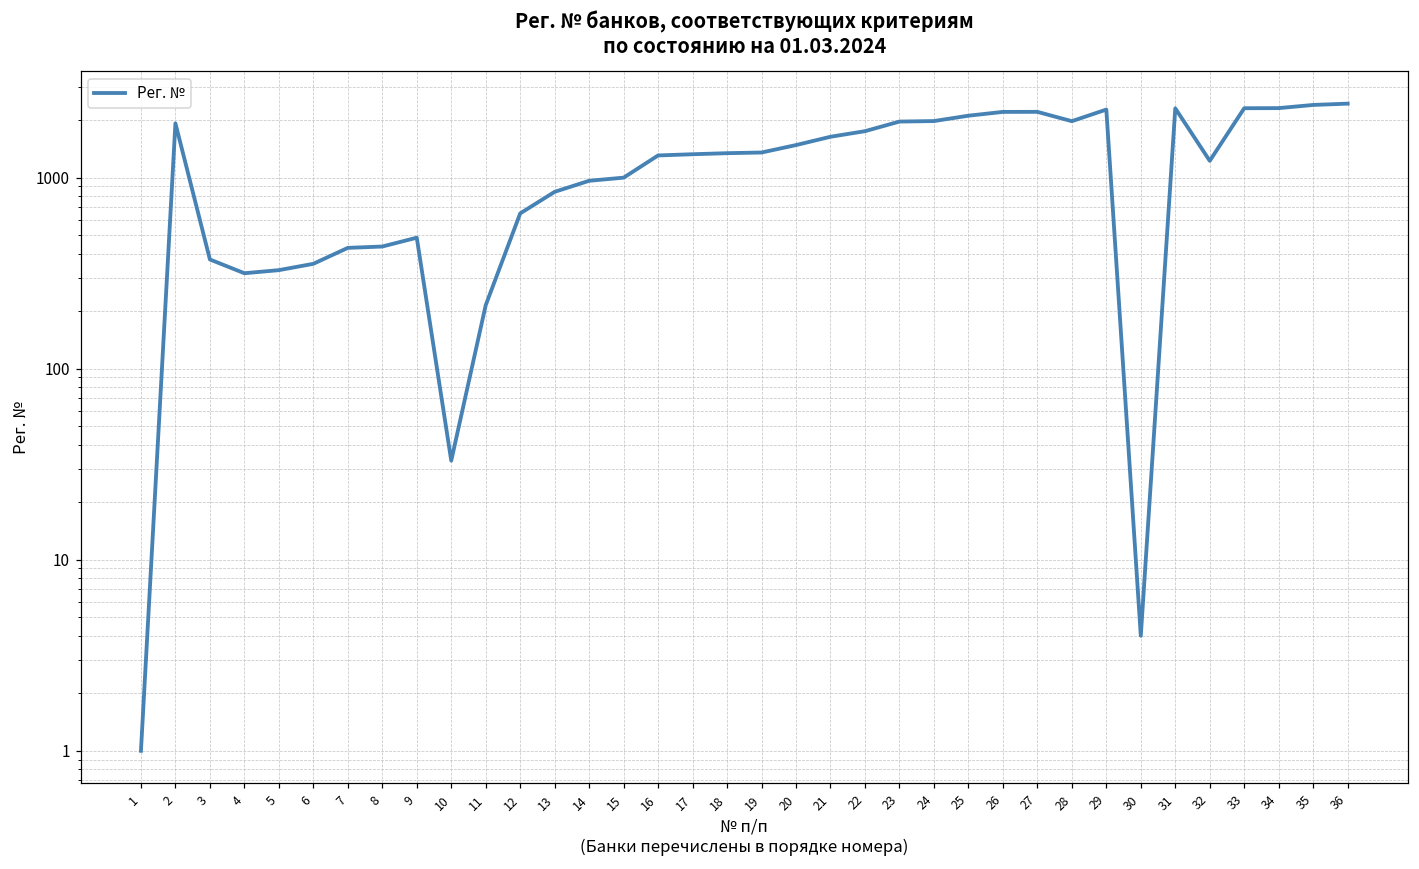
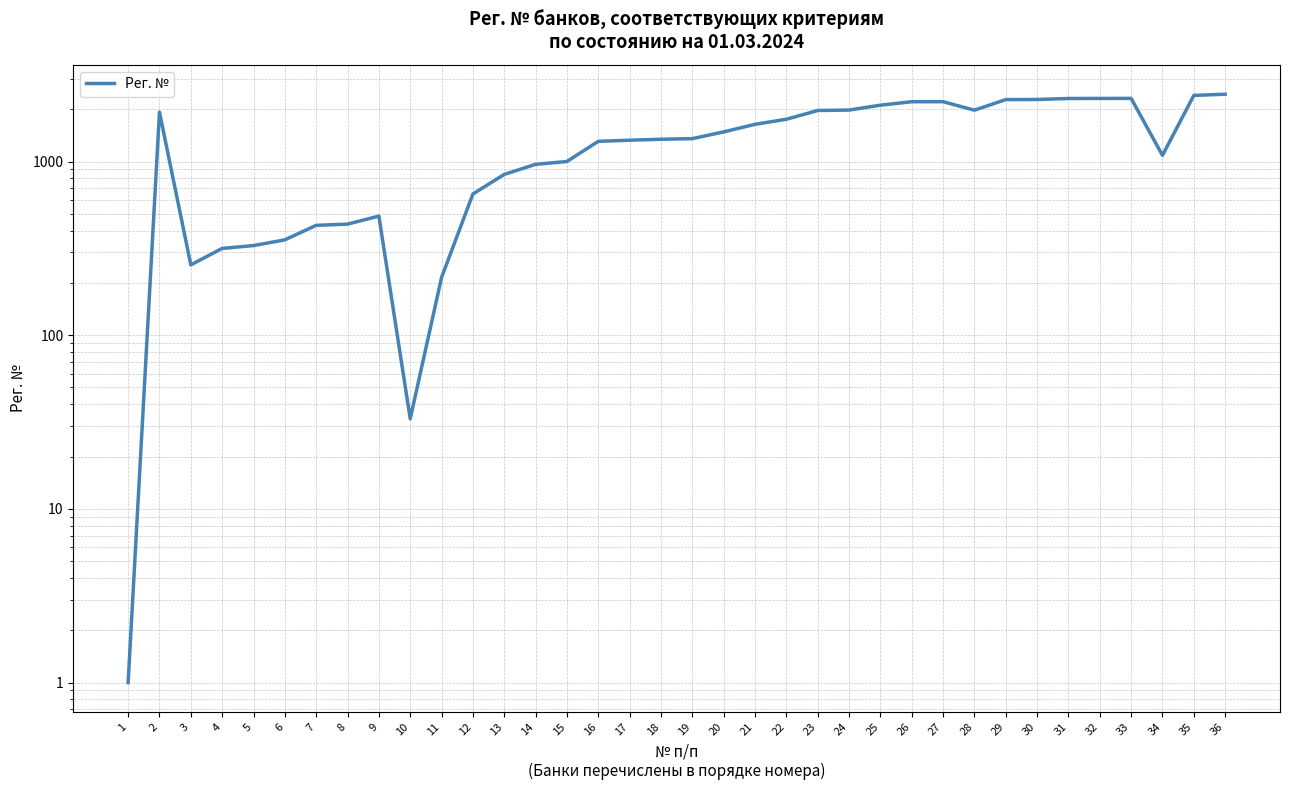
3: 370 -> 250
30: 4 -> 2300
32: 1200 -> 2300
34: 2300 -> 1100
